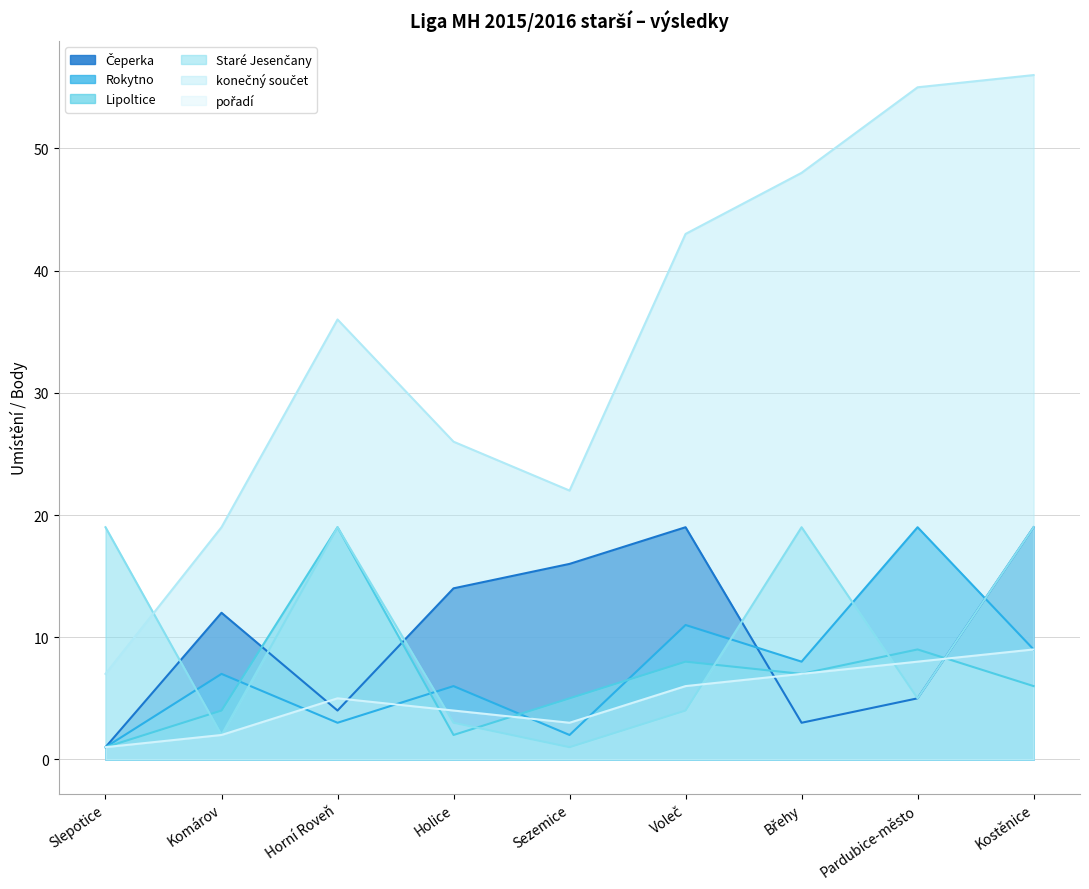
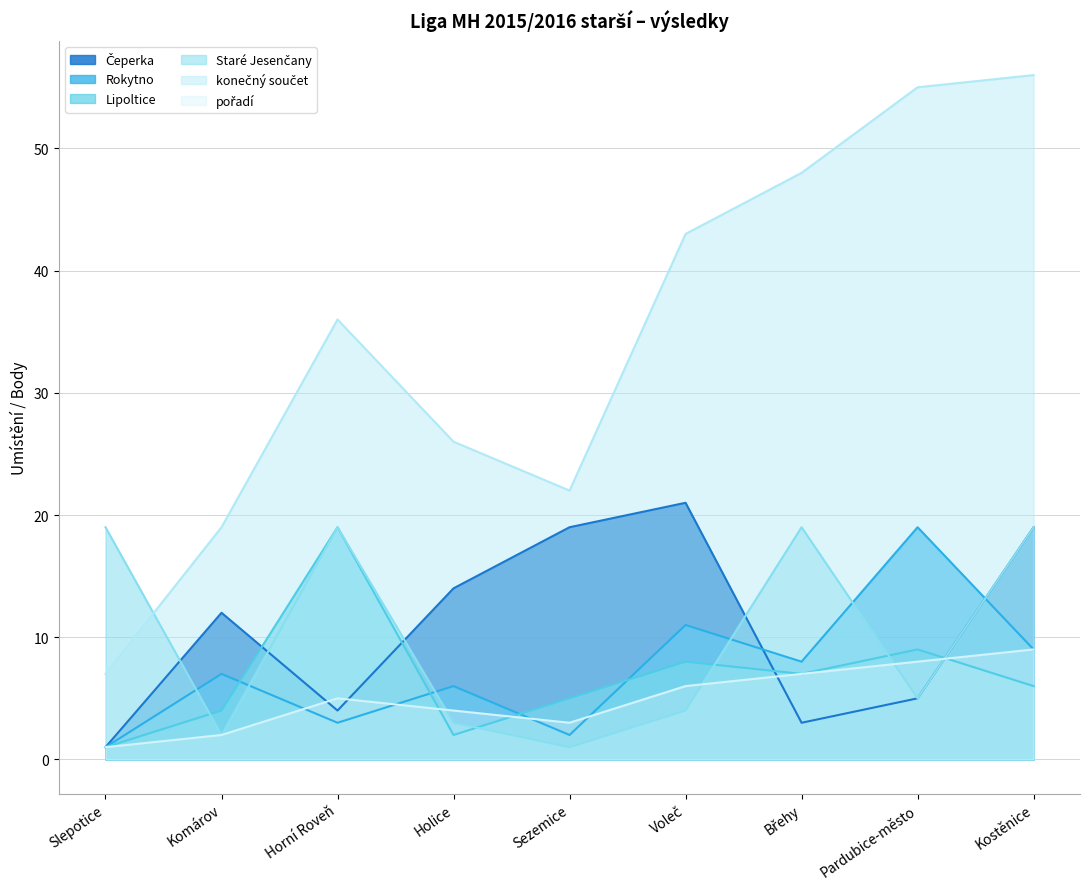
Čeperka, Sezemice: 16 -> 19
Čeperka, Voleč: 19 -> 21
